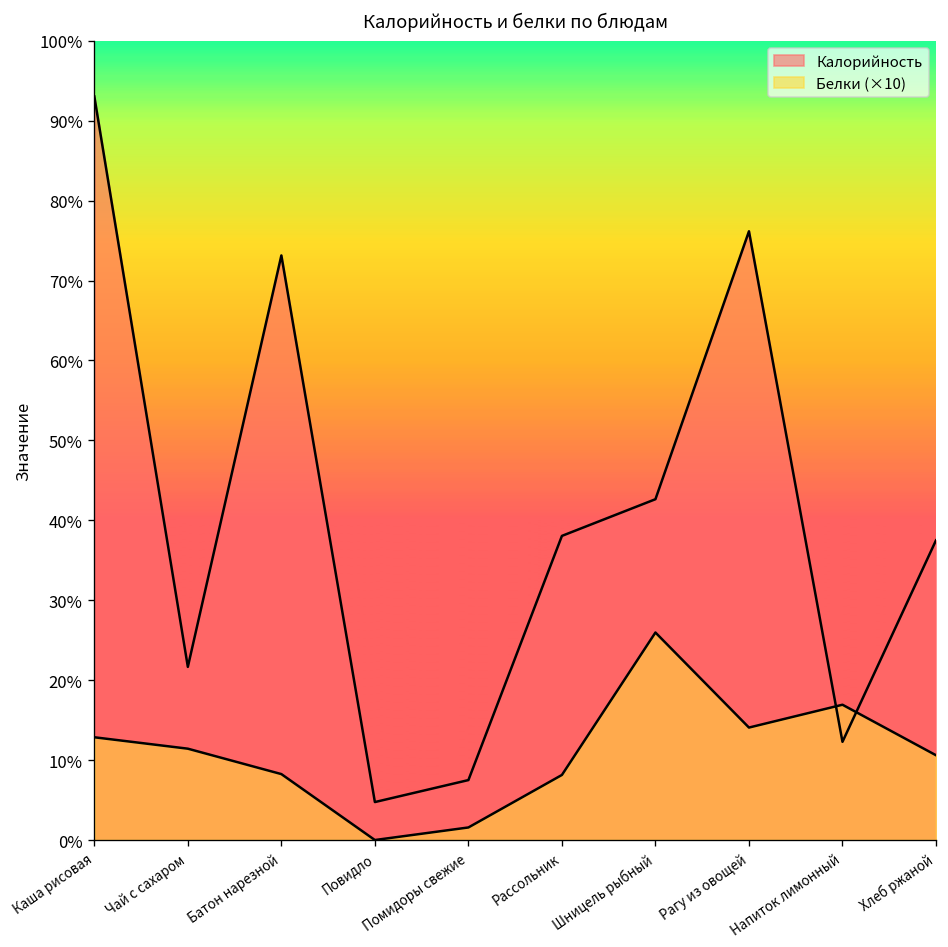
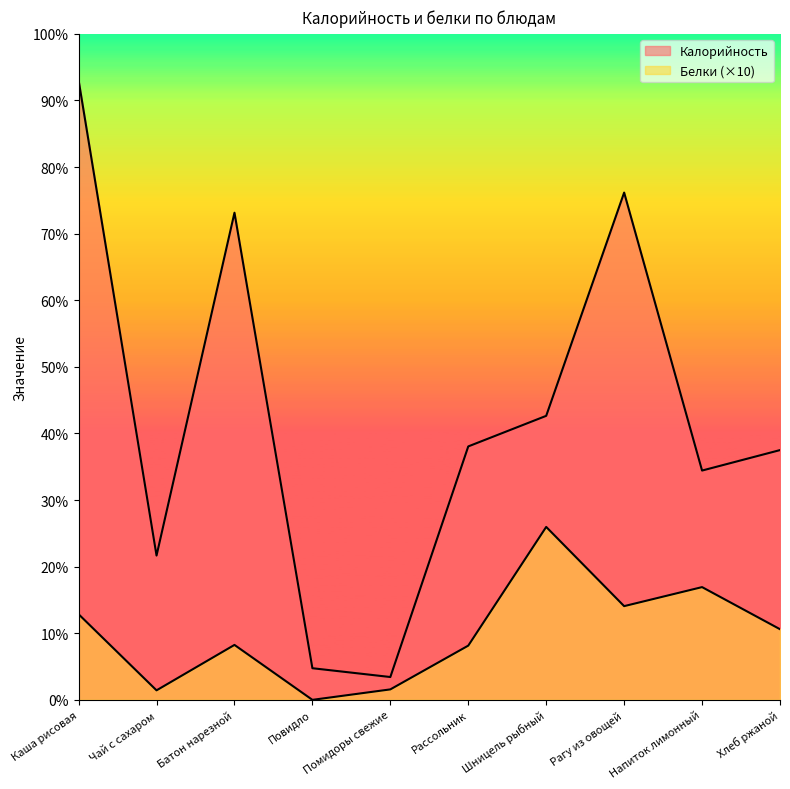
Белки (×10), Чай с сахаром: 11% -> 1%
Калорийность, Помидоры свежие: 8% -> 3%
Калорийность, Напиток лимонный: 12% -> 34%
